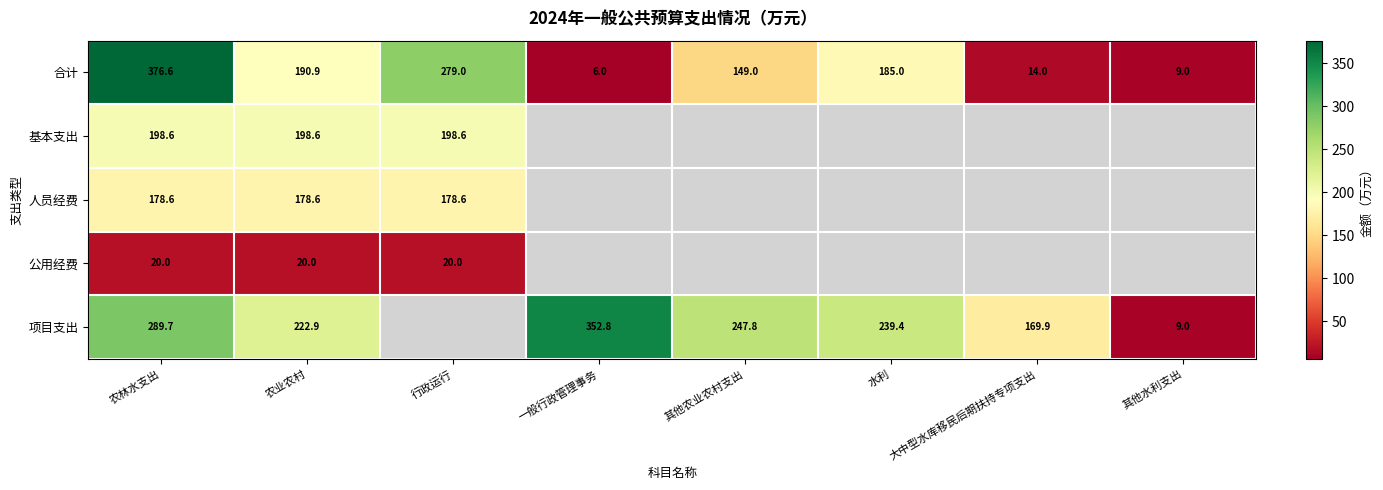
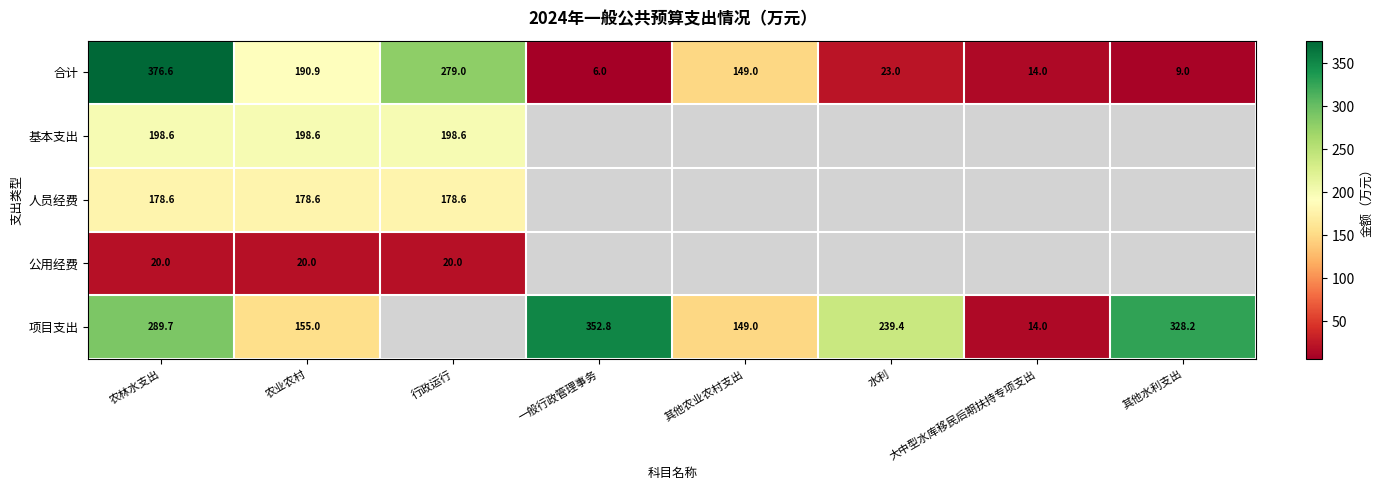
合计, 水利: 185.0 -> 23.0
项目支出, 农业农村: 222.9 -> 155.0
项目支出, 其他农业农村支出: 247.8 -> 149.0
项目支出, 大中型水库移民后期扶持专项支出: 169.9 -> 14.0
项目支出, 其他水利支出: 9.0 -> 328.2
